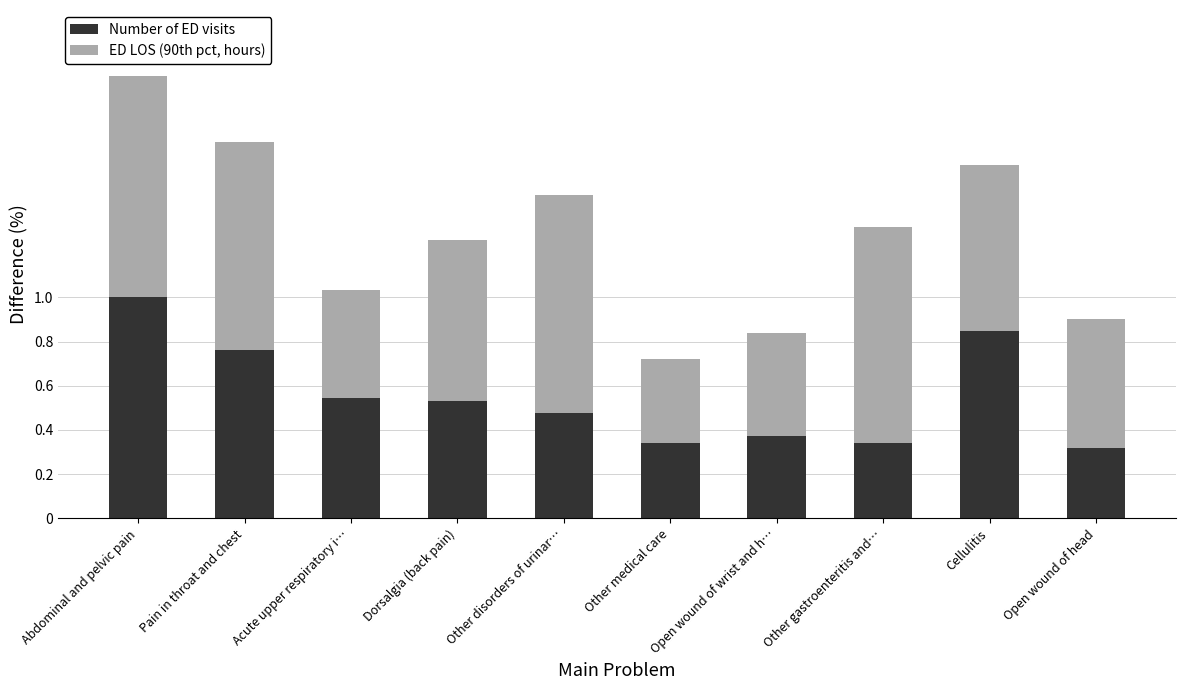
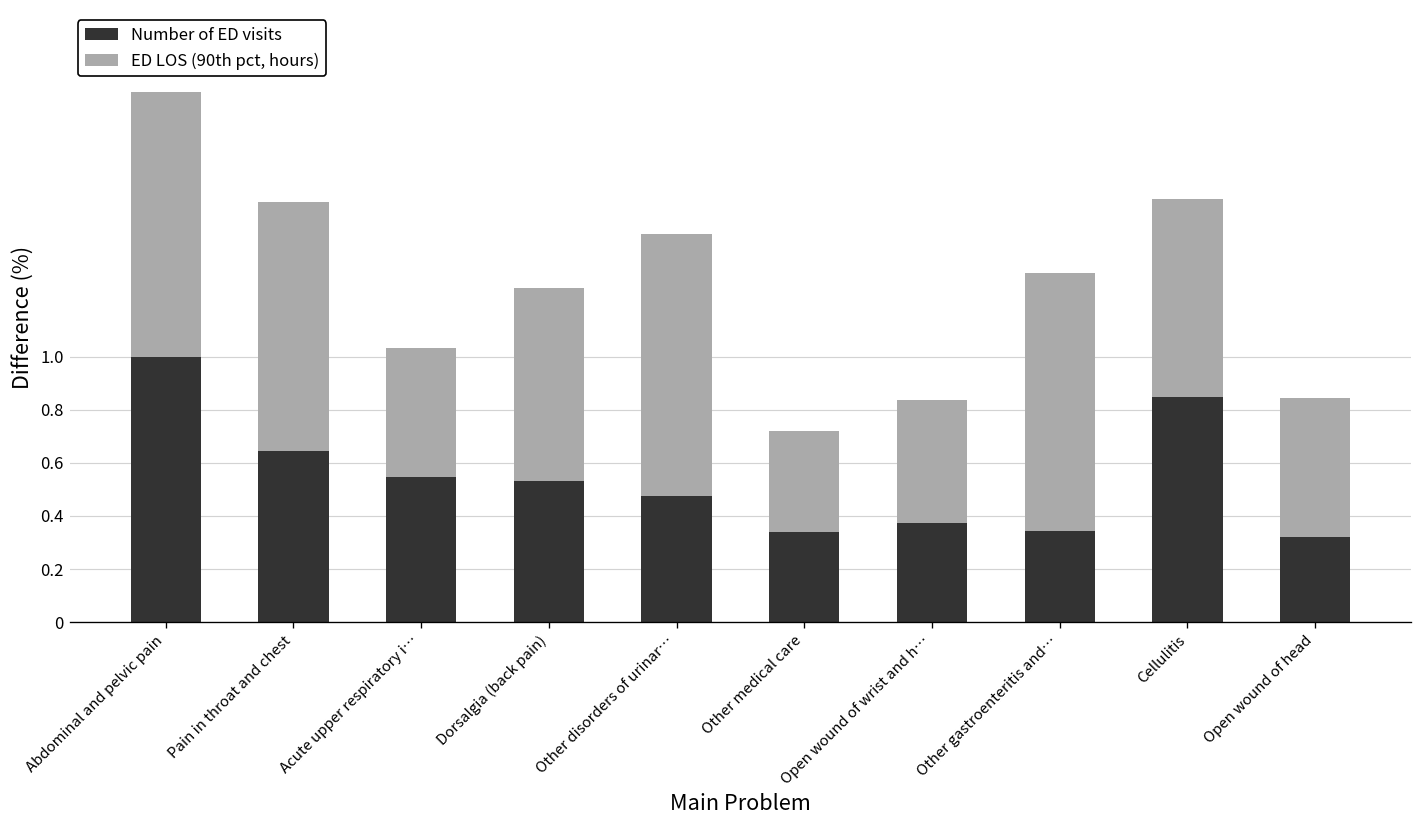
Number of ED visits, Pain in throat and chest: 0.76 -> 0.64
ED LOS (90th pct, hours), Open wound of head: 0.58 -> 0.52
